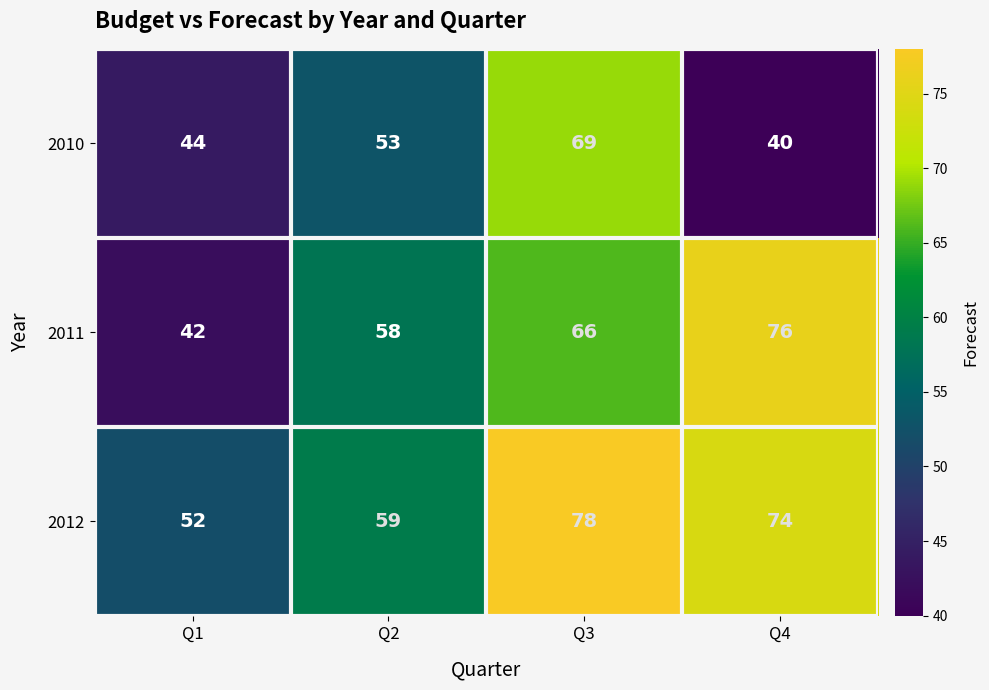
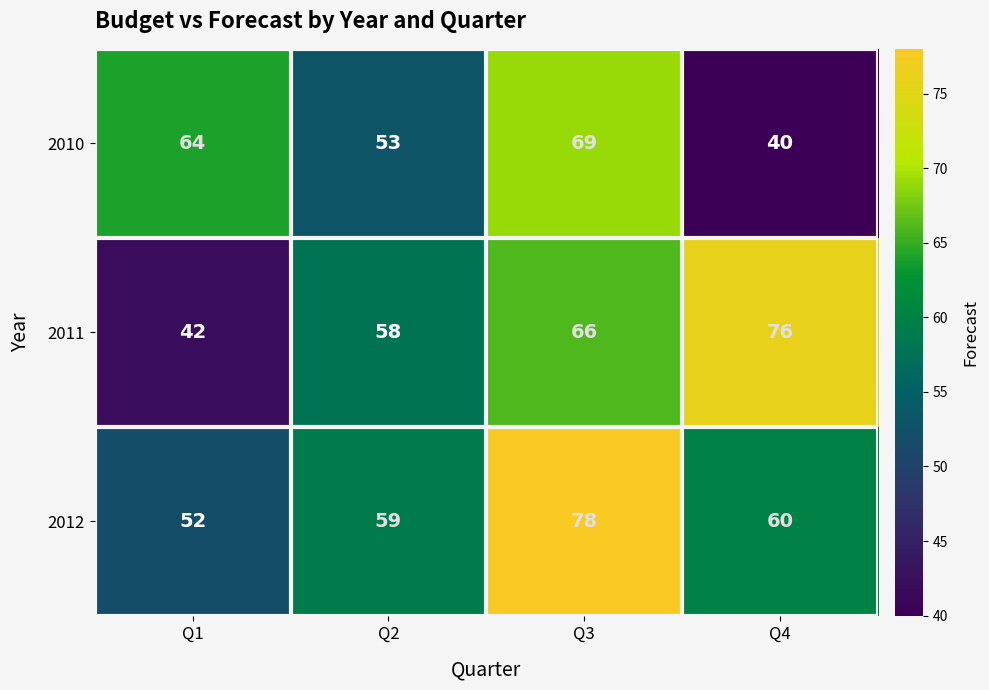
2010, Q1: 44 -> 64
2012, Q4: 74 -> 60
